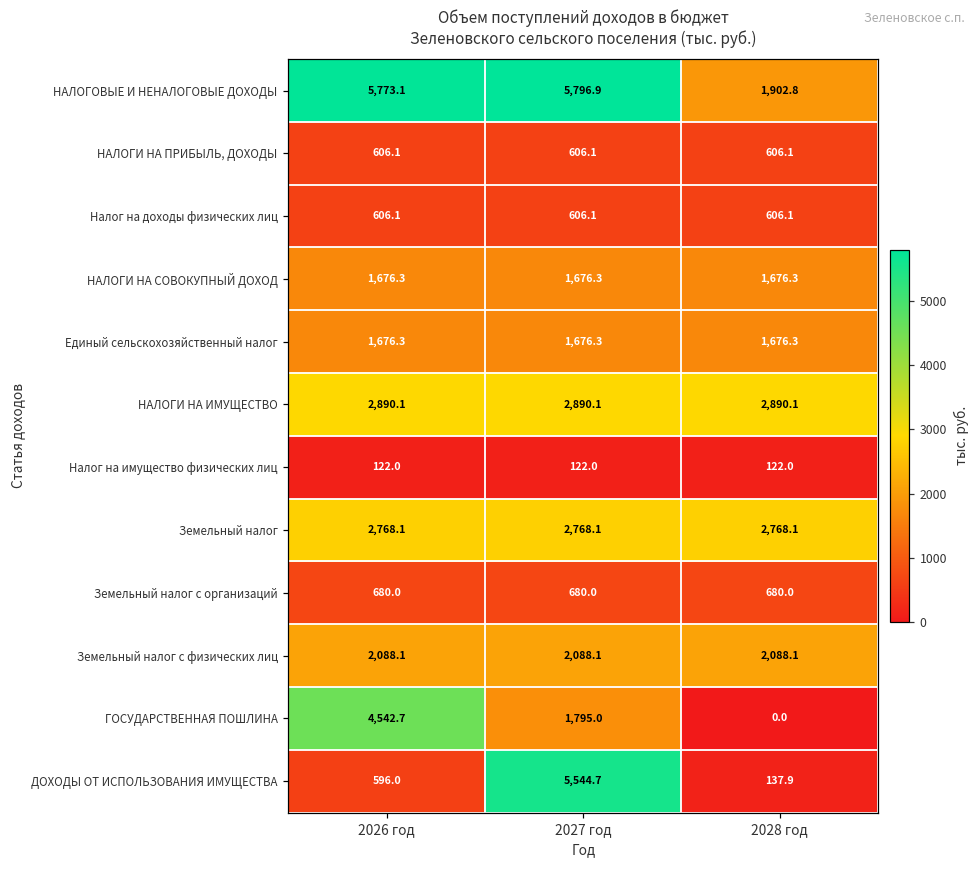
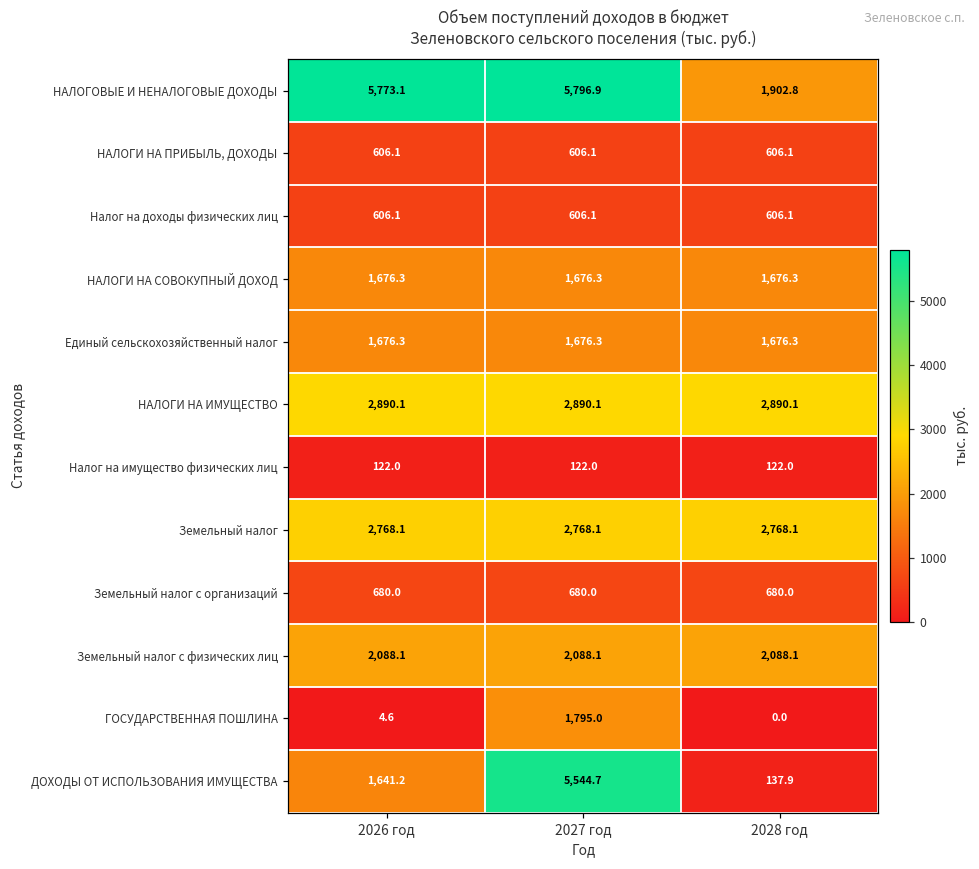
ГОСУДАРСТВЕННАЯ ПОШЛИНА, 2026 год: 4,542.7 -> 4.6
ДОХОДЫ ОТ ИСПОЛЬЗОВАНИЯ ИМУЩЕСТВА, 2026 год: 596.0 -> 1,641.2
